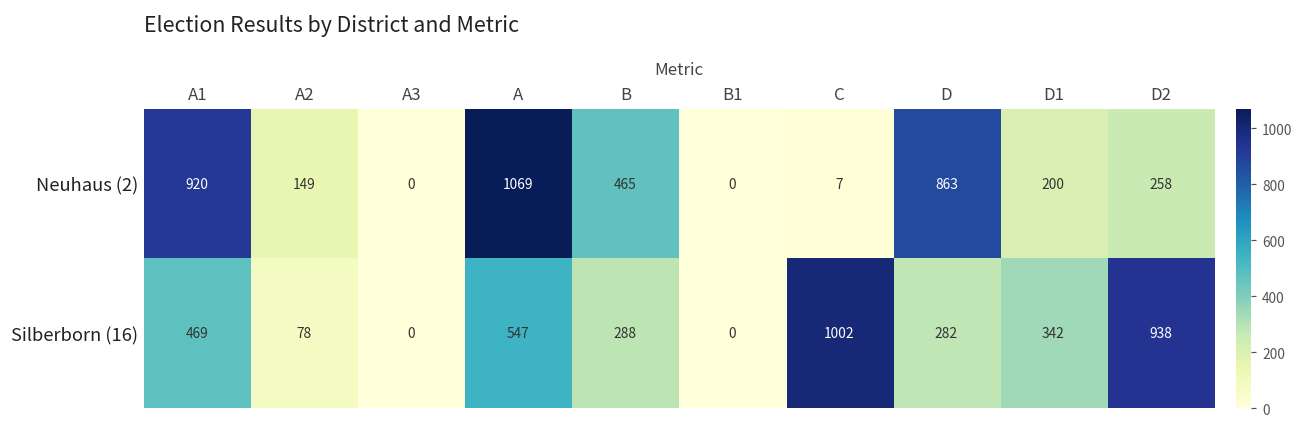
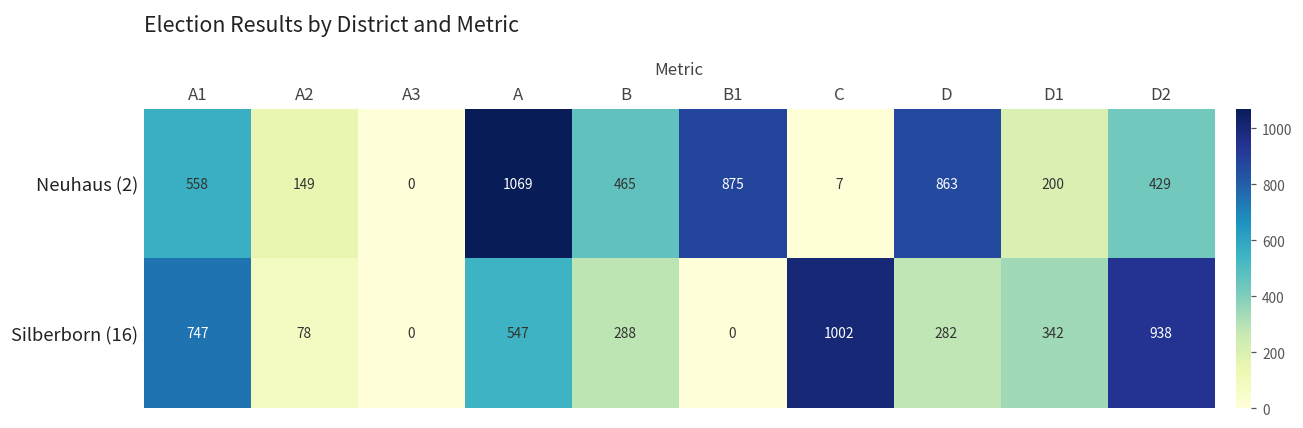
Neuhaus (2), A1: 920 -> 558
Neuhaus (2), B1: 0 -> 875
Neuhaus (2), D2: 258 -> 429
Silberborn (16), A1: 469 -> 747
